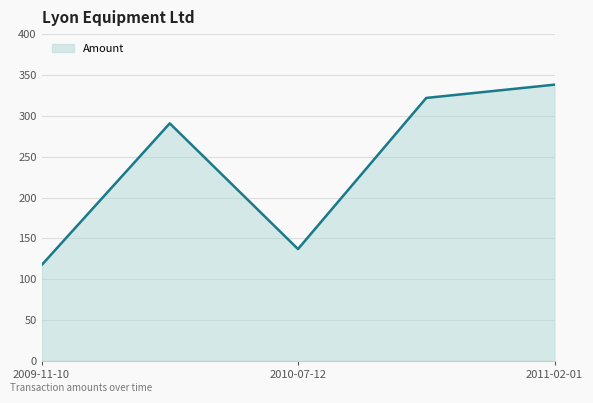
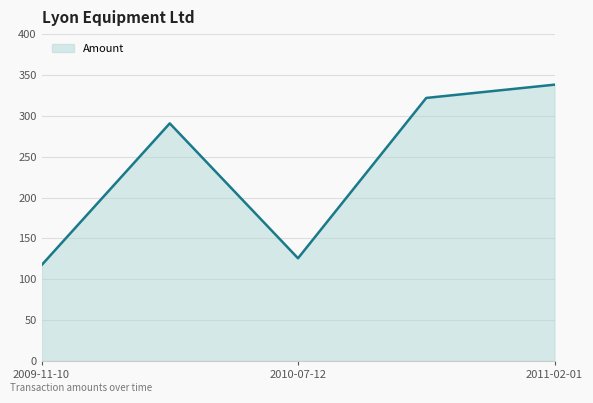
2010-07-12: 140 -> 130
